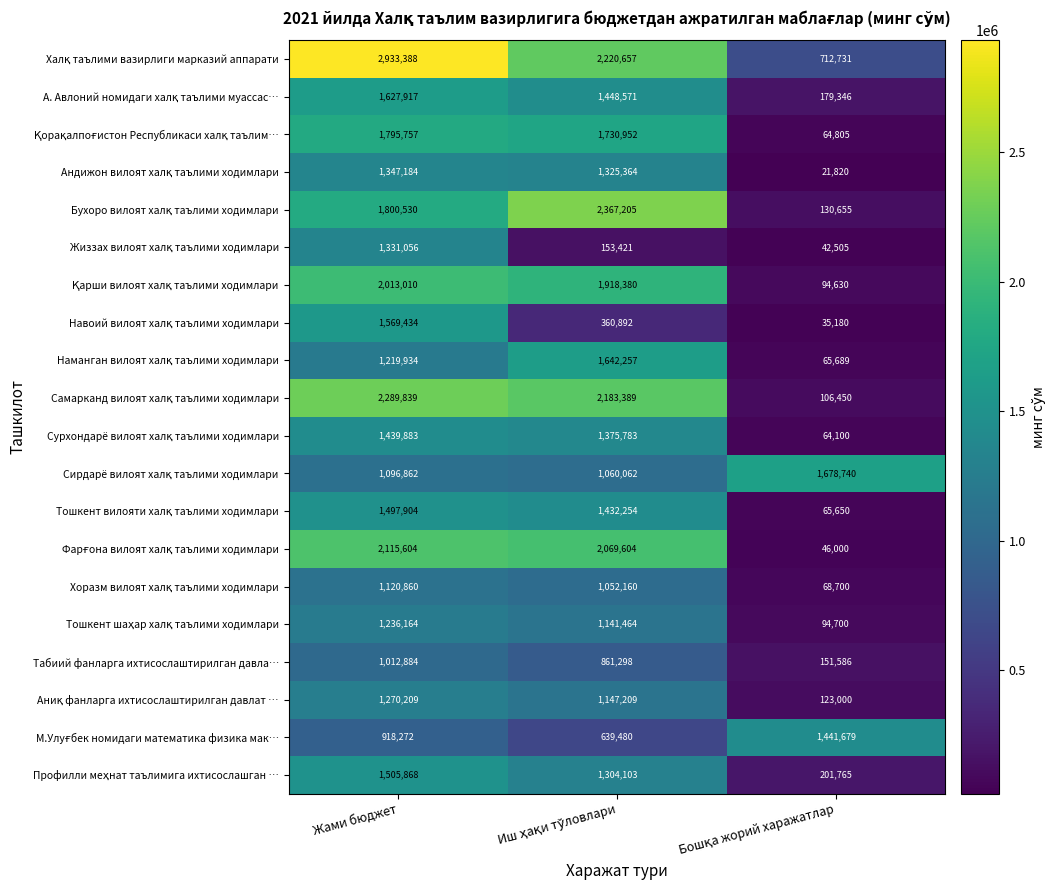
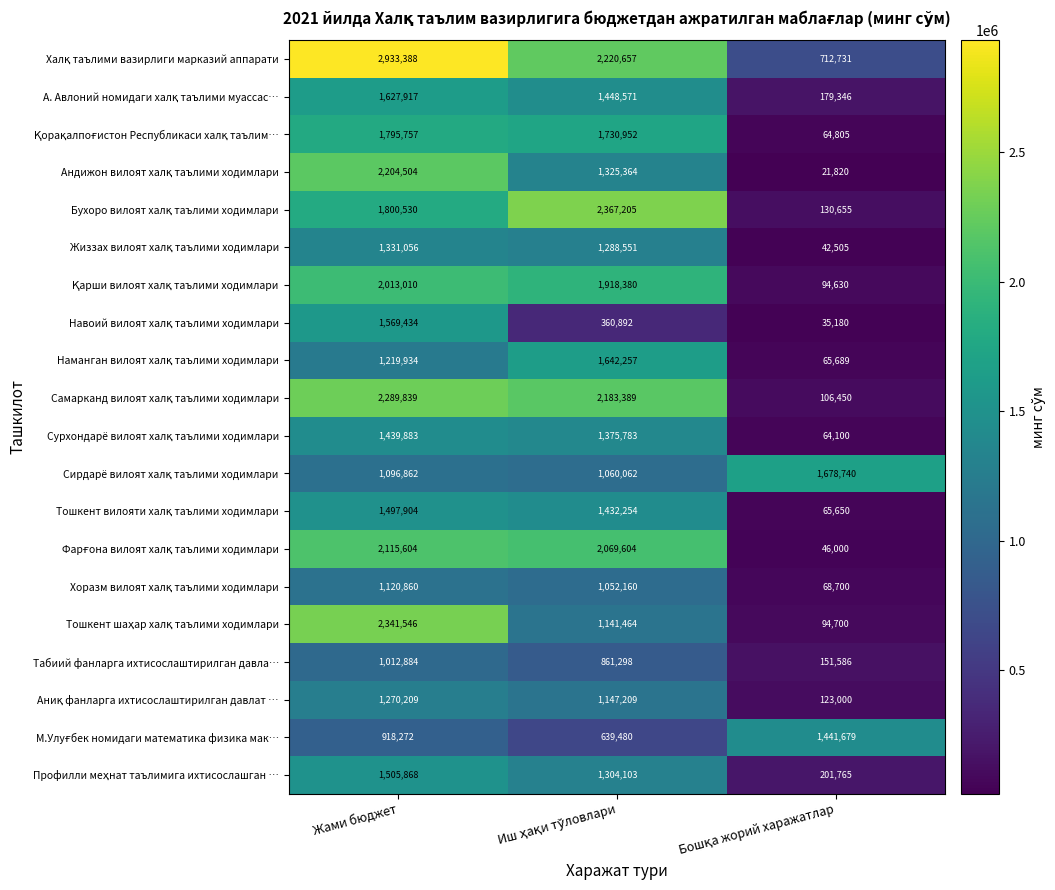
Андижон вилоят халқ таълими ходимлари, Жами бюджет: 1,347,184 -> 2,204,504
Жиззах вилоят халқ таълими ходимлари, Иш ҳақи тўловлари: 153,421 -> 1,288,551
Тошкент шаҳар халқ таълими ходимлари, Жами бюджет: 1,236,164 -> 2,341,546
